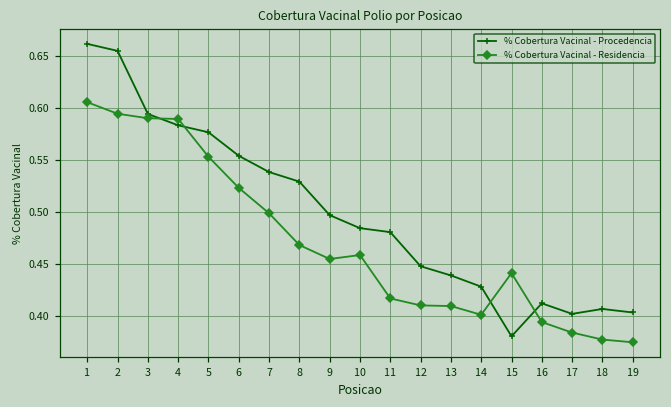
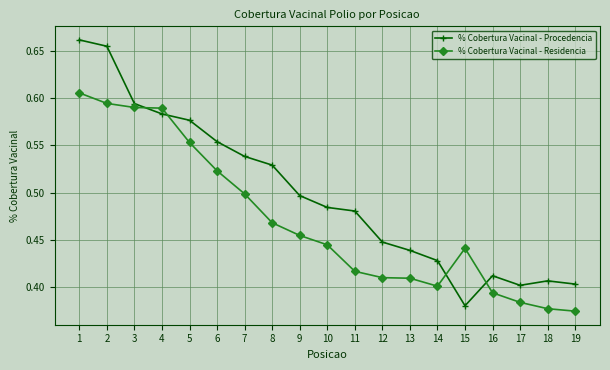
% Cobertura Vacinal - Residencia, 10: 0.46 -> 0.44
